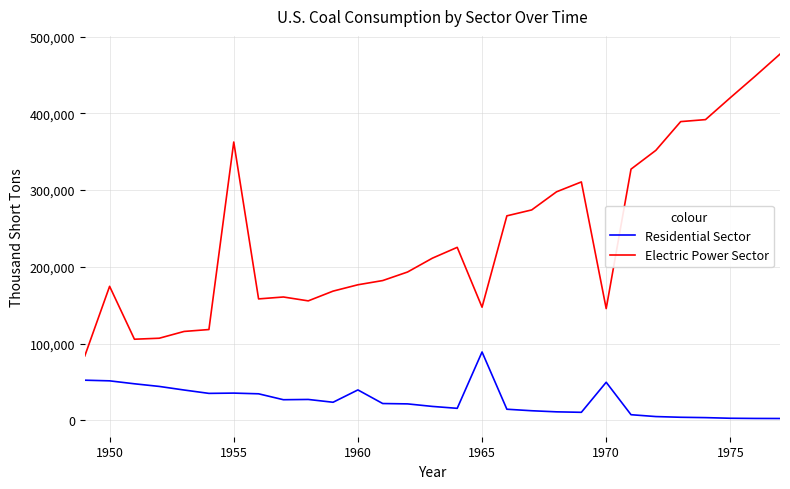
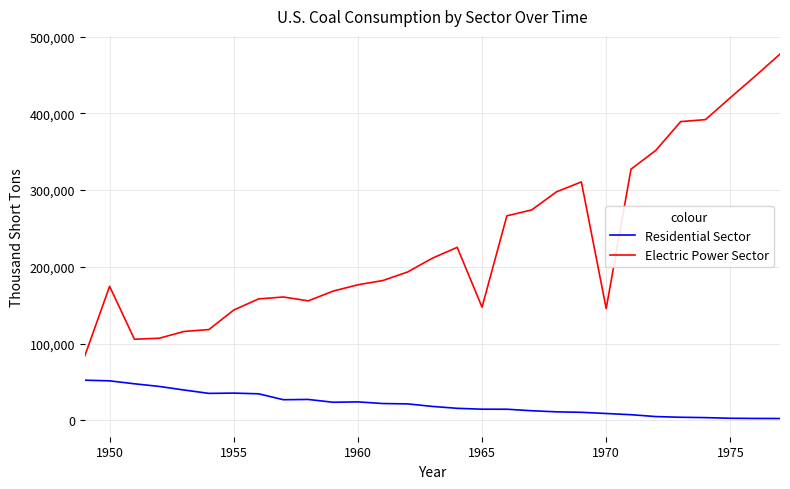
Electric Power Sector, 1955: 360,000 -> 140,000
Residential Sector, 1960: 40,000 -> 20,000
Residential Sector, 1965: 90,000 -> 10,000
Residential Sector, 1970: 50,000 -> 10,000
